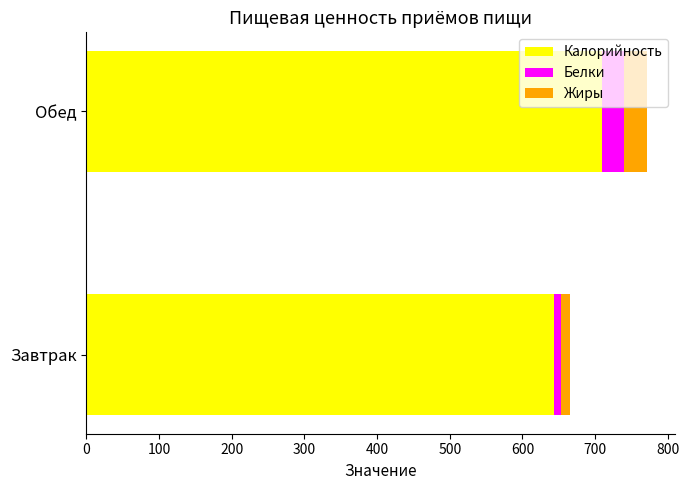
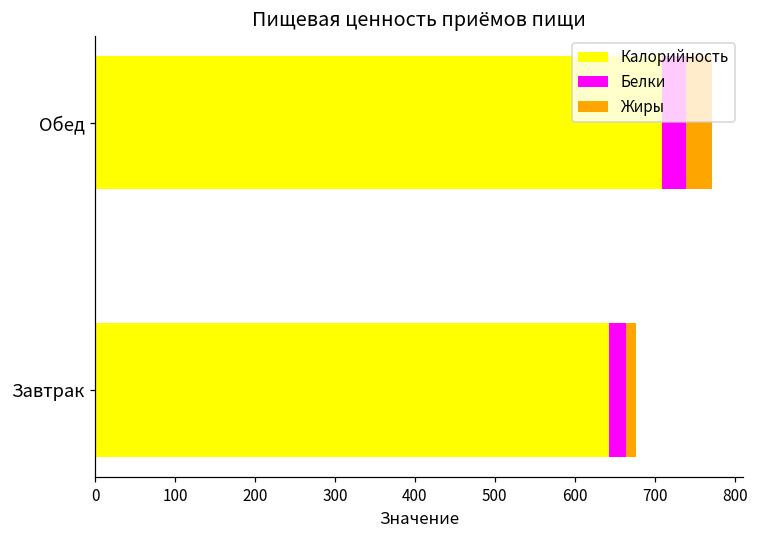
Белки, Завтрак: 10 -> 20
